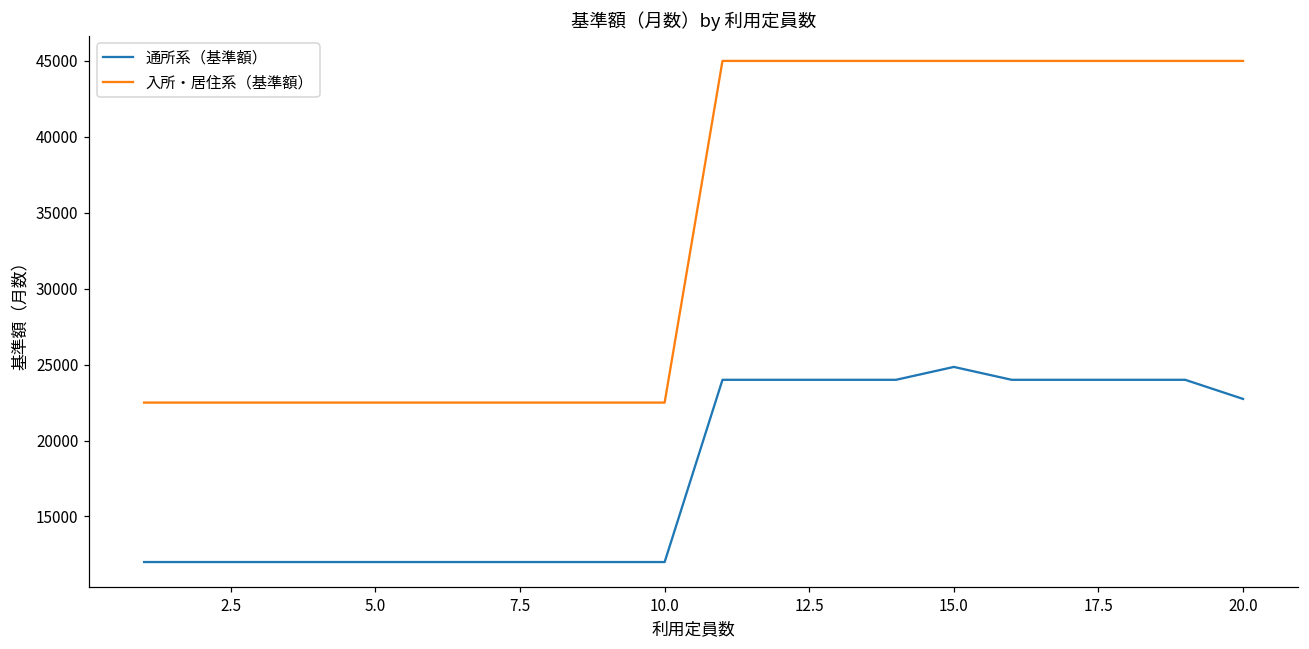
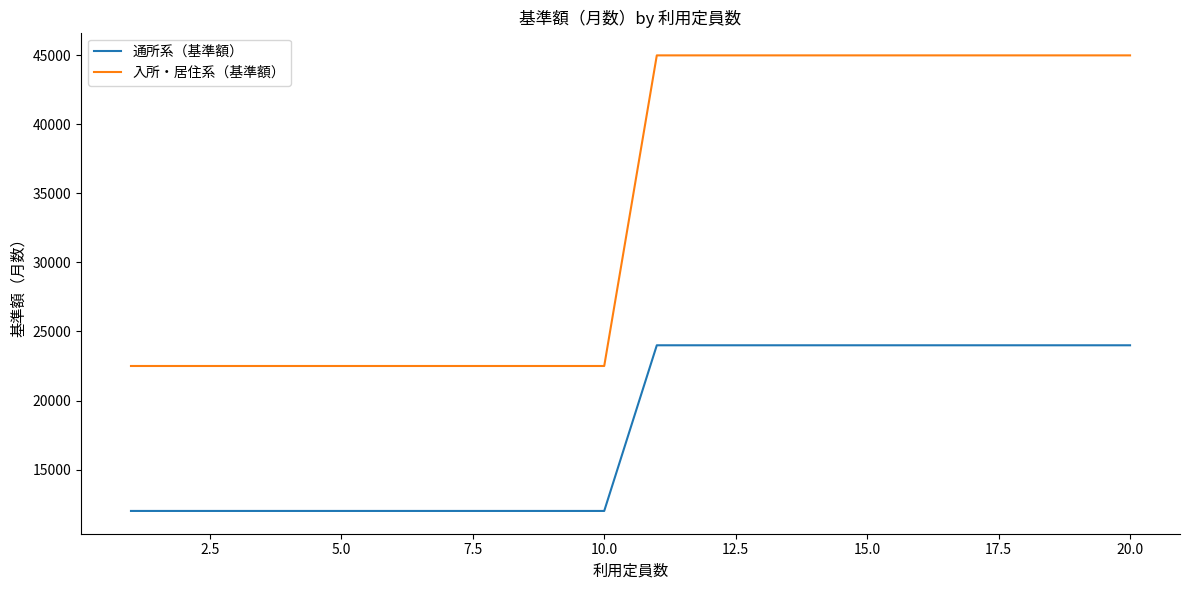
通所系（基準額）, 15.0: 24800 -> 24000
通所系（基準額）, 20.0: 22700 -> 24000
